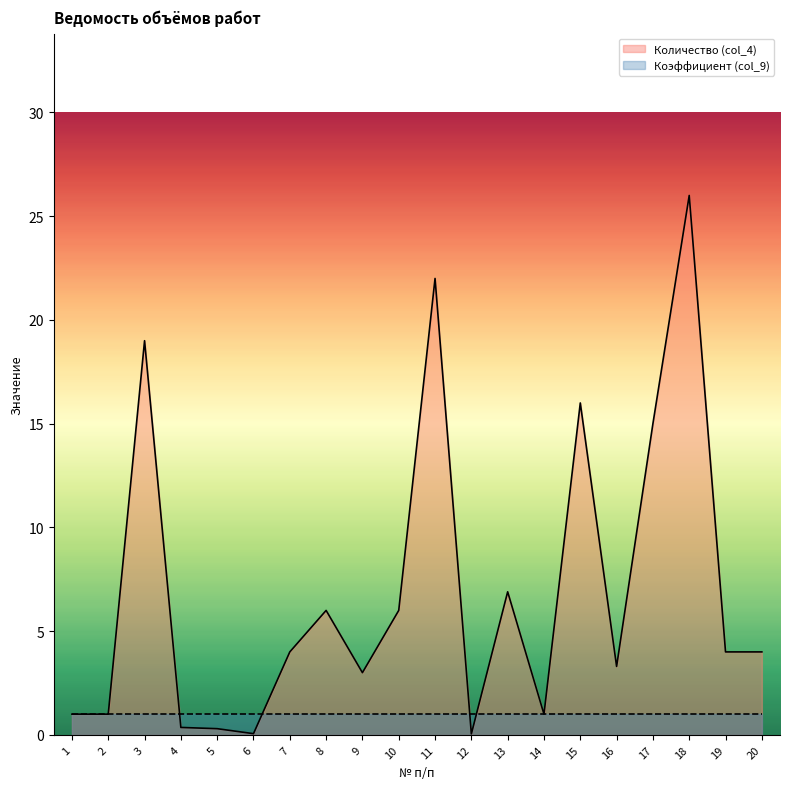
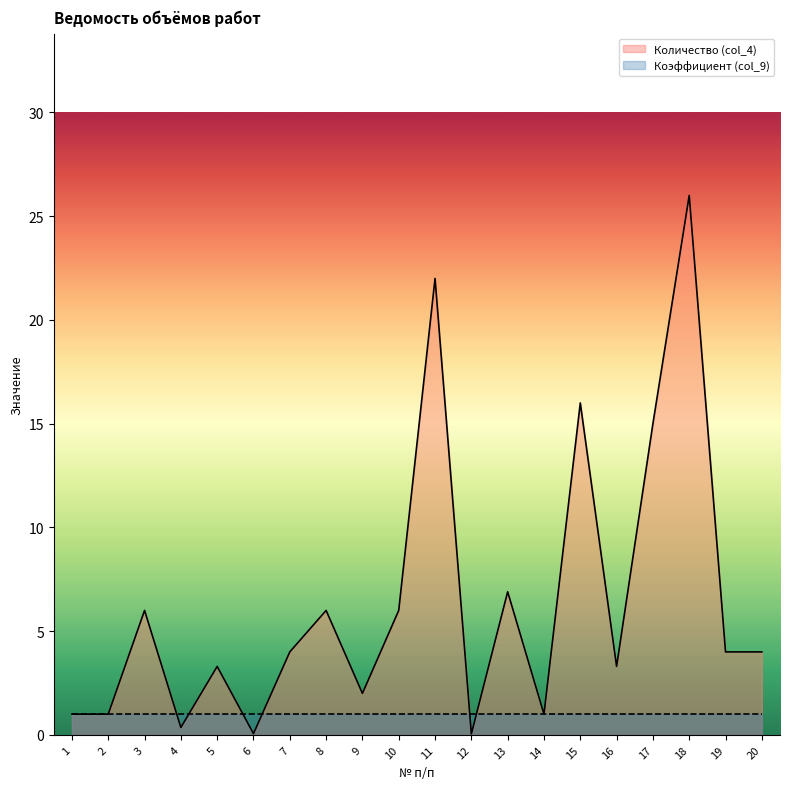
Количество (col_4), 3: 19 -> 6
Количество (col_4), 5: 0.3 -> 3.3
Количество (col_4), 9: 3 -> 2
